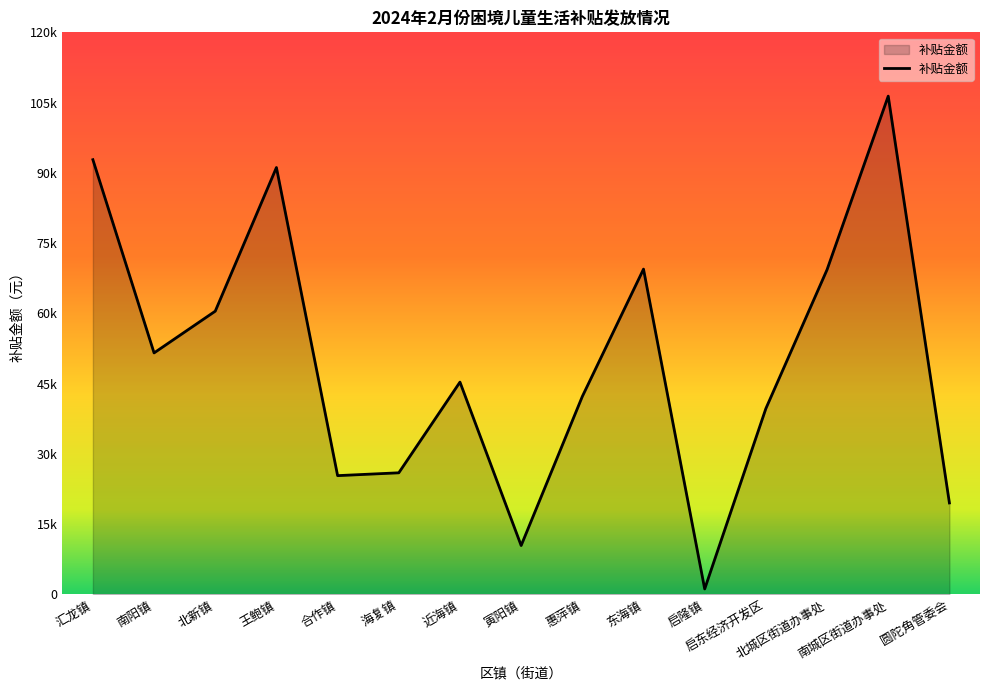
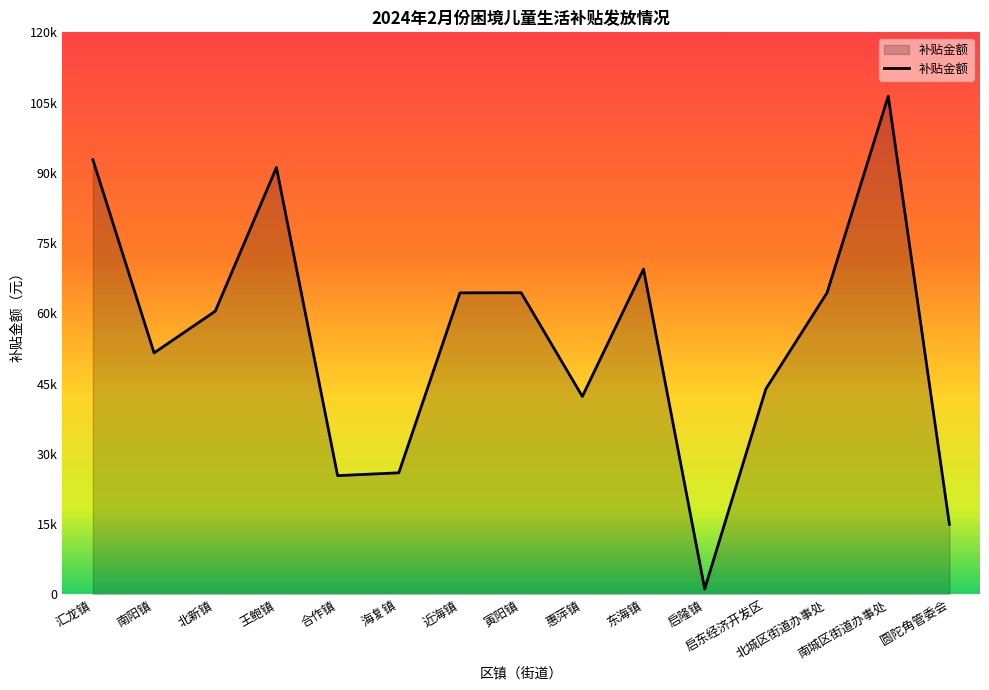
近海镇: 45000 -> 64000
寅阳镇: 10000 -> 64000
启东经济开发区: 40000 -> 44000
北城区街道办事处: 69000 -> 64000
圆陀角管委会: 20000 -> 15000
